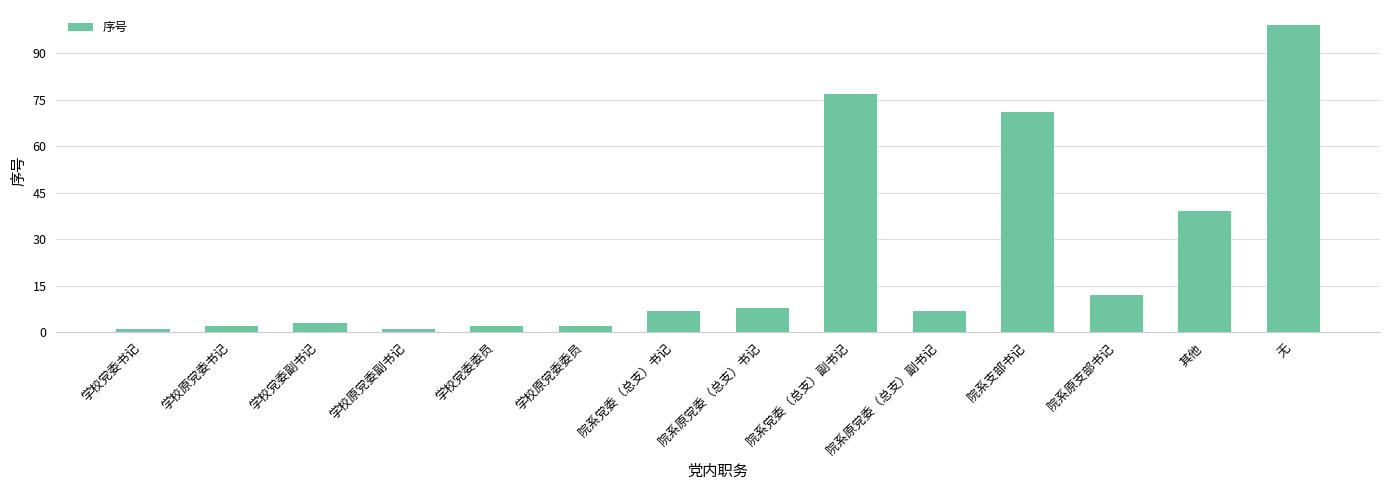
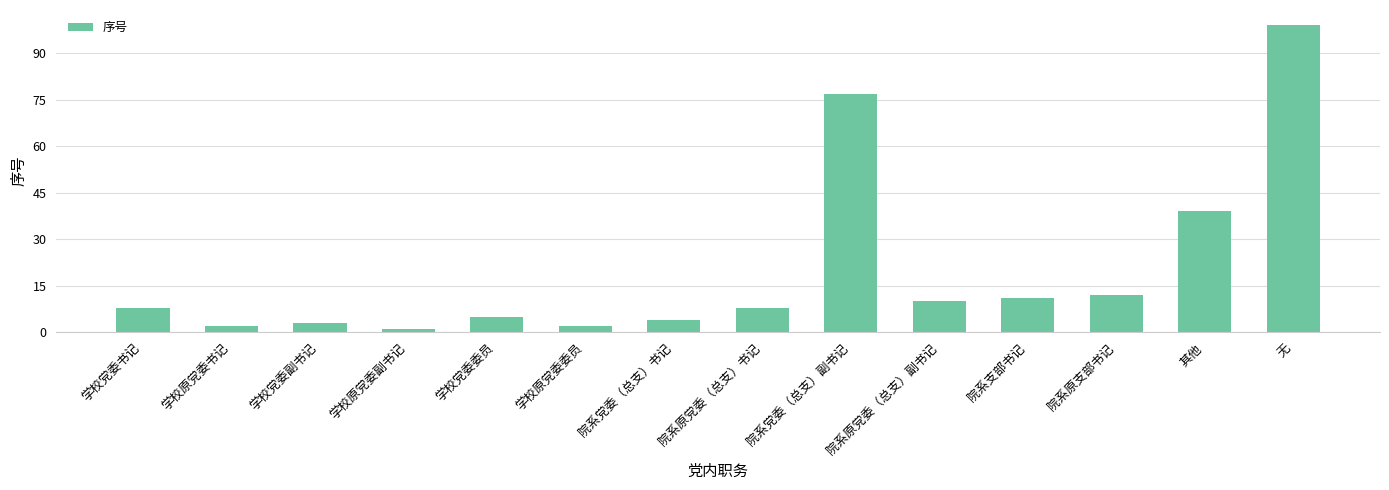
学校党委书记: 1 -> 8
学校党委委员: 2 -> 5
院系党委（总支）书记: 7 -> 4
院系原党委（总支）副书记: 7 -> 10
院系支部书记: 71 -> 11
